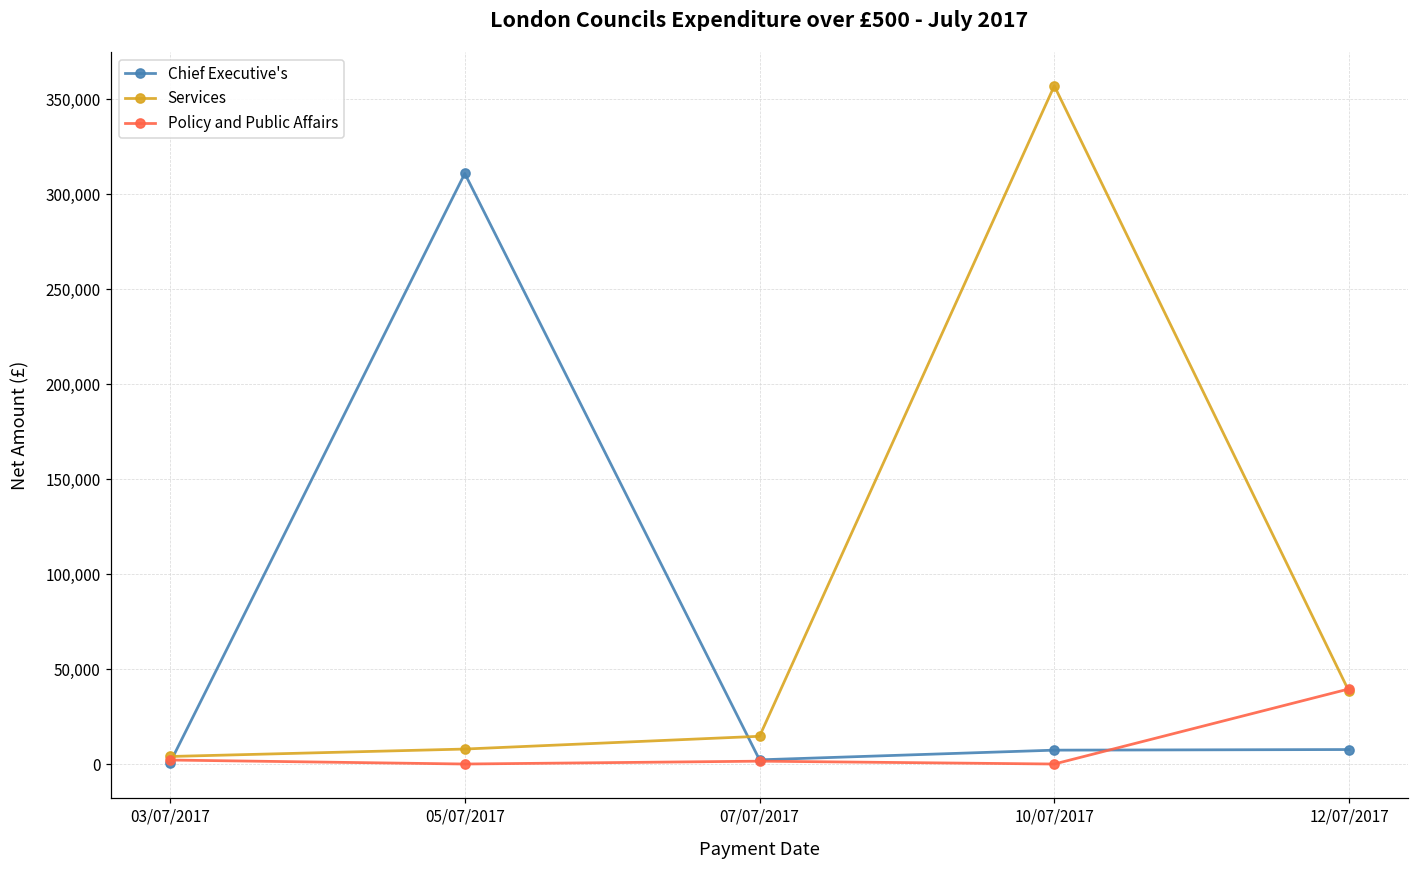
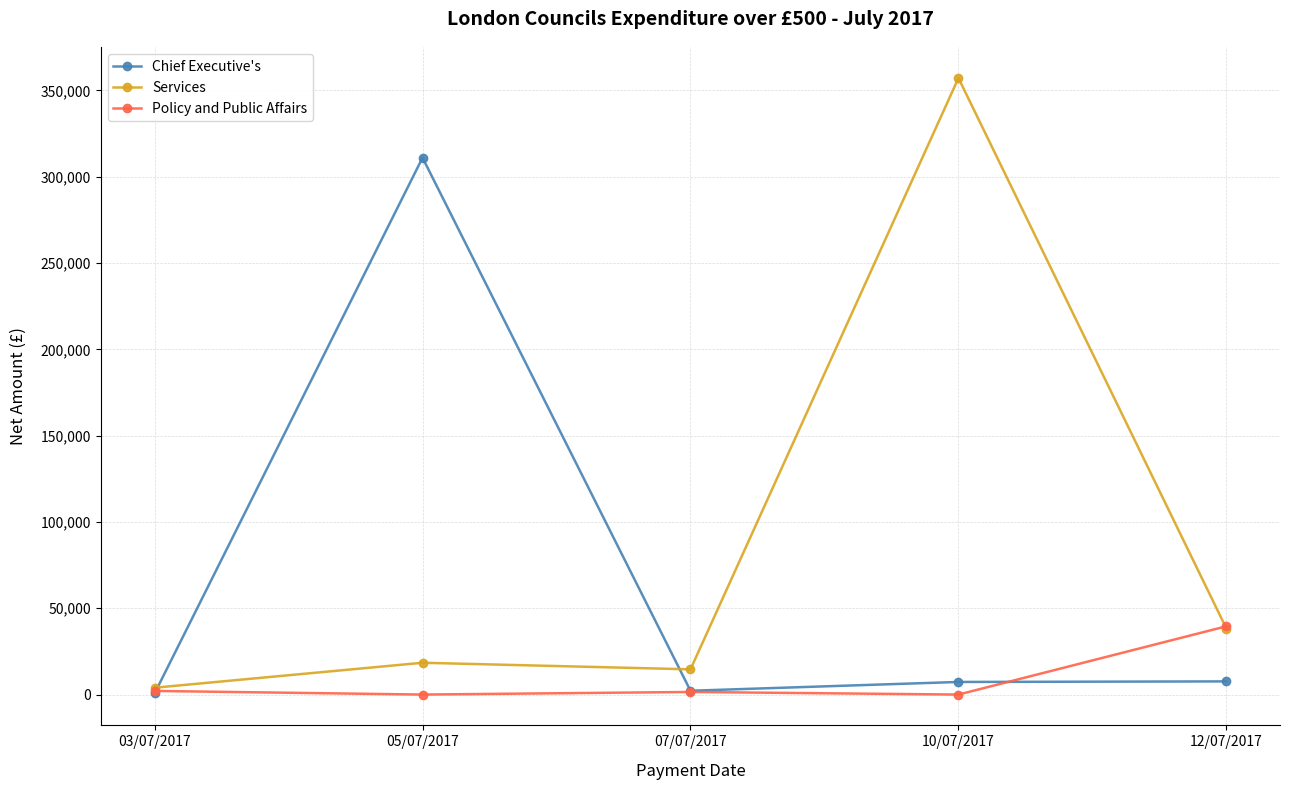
Services, 05/07/2017: 8,000 -> 18,000
